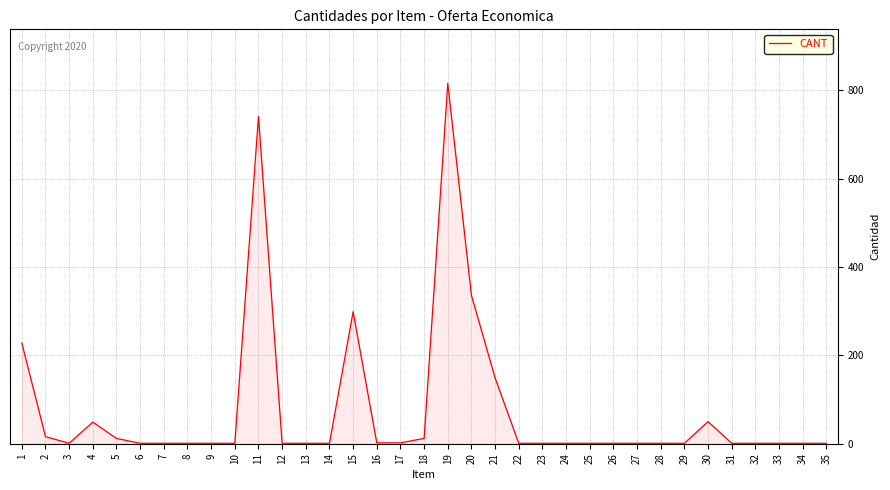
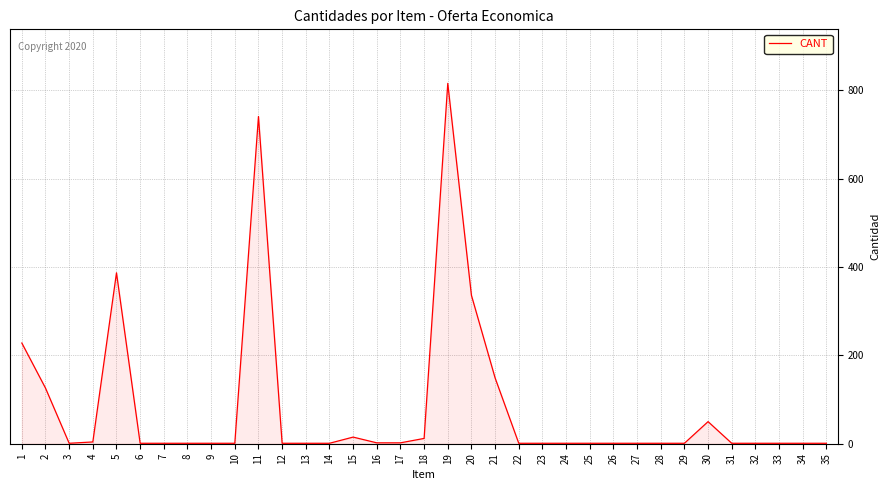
2: 20 -> 130
4: 50 -> 0
5: 10 -> 390
15: 300 -> 20
